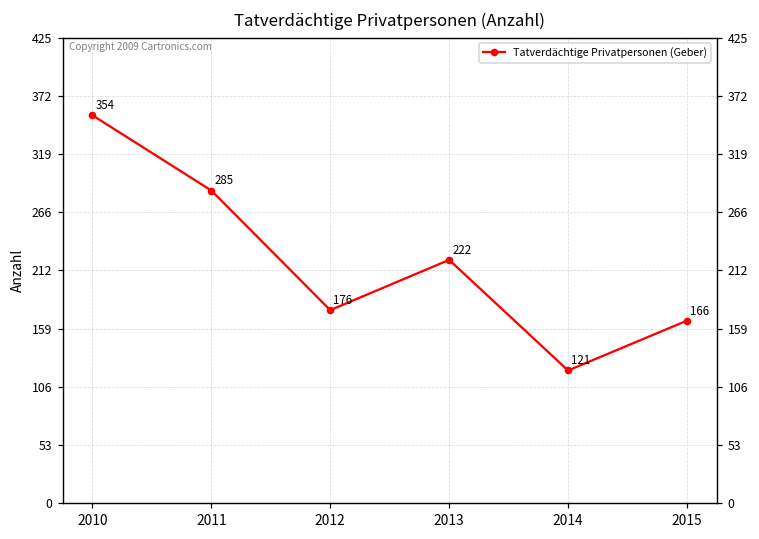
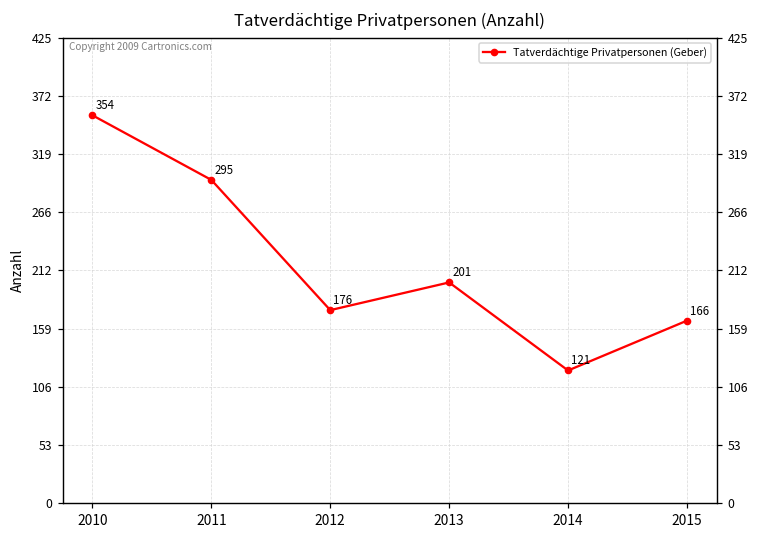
2011: 285 -> 295
2013: 222 -> 201
